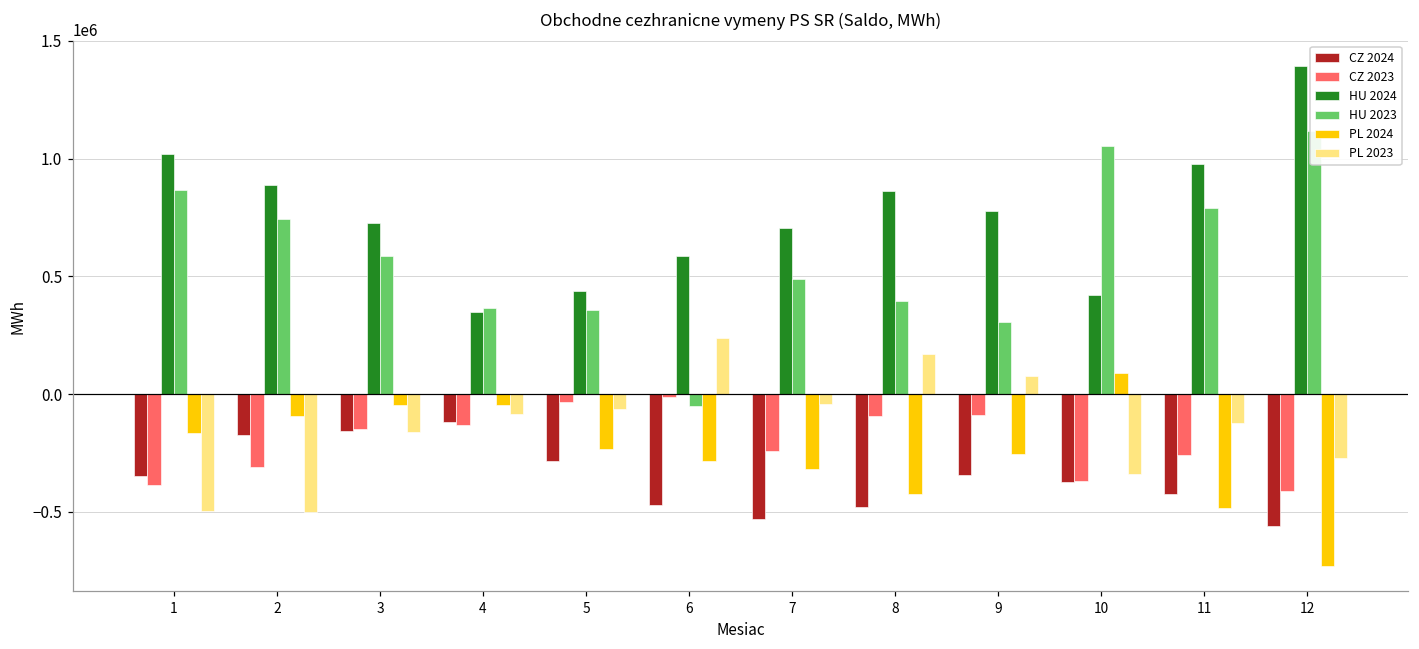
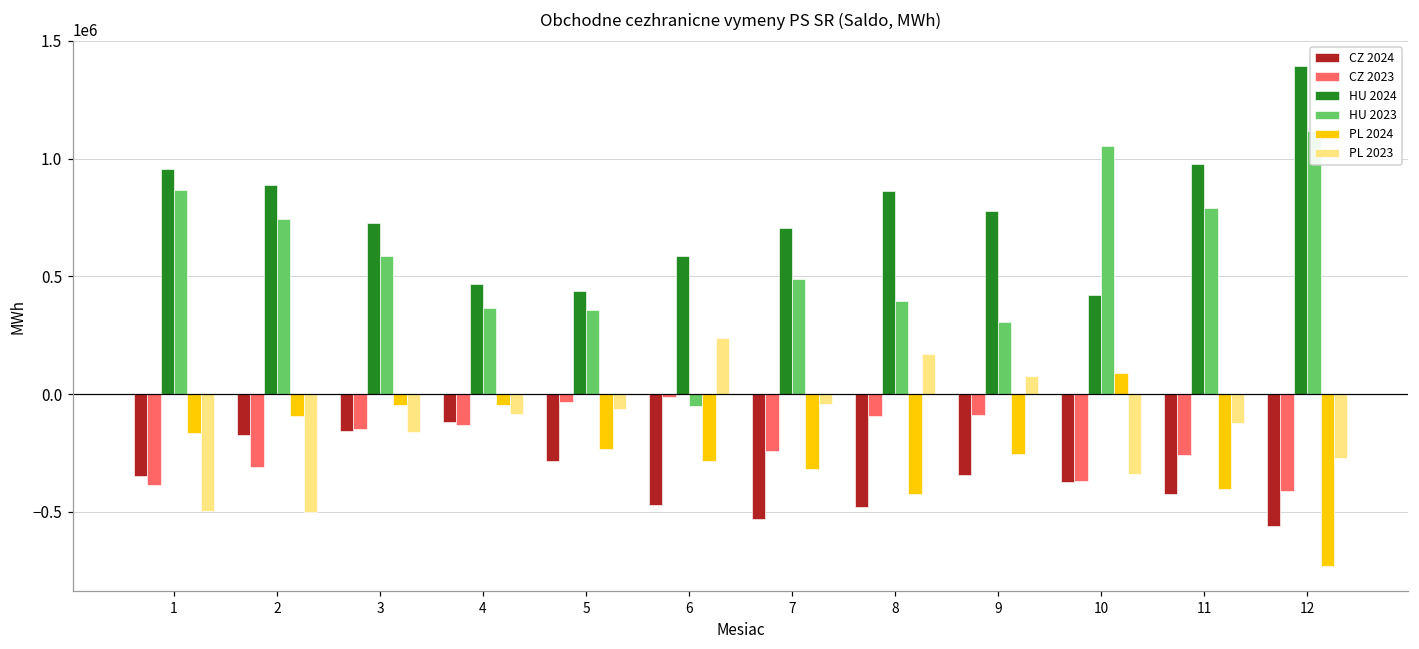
HU 2024, 1: 1020000 -> 960000
HU 2024, 4: 350000 -> 470000
PL 2024, 11: -480000 -> -400000
